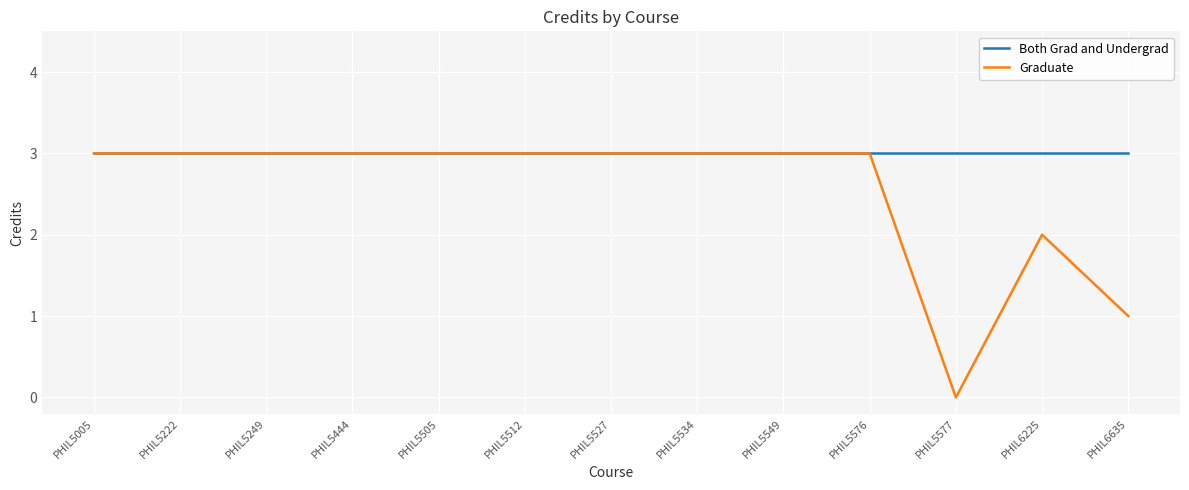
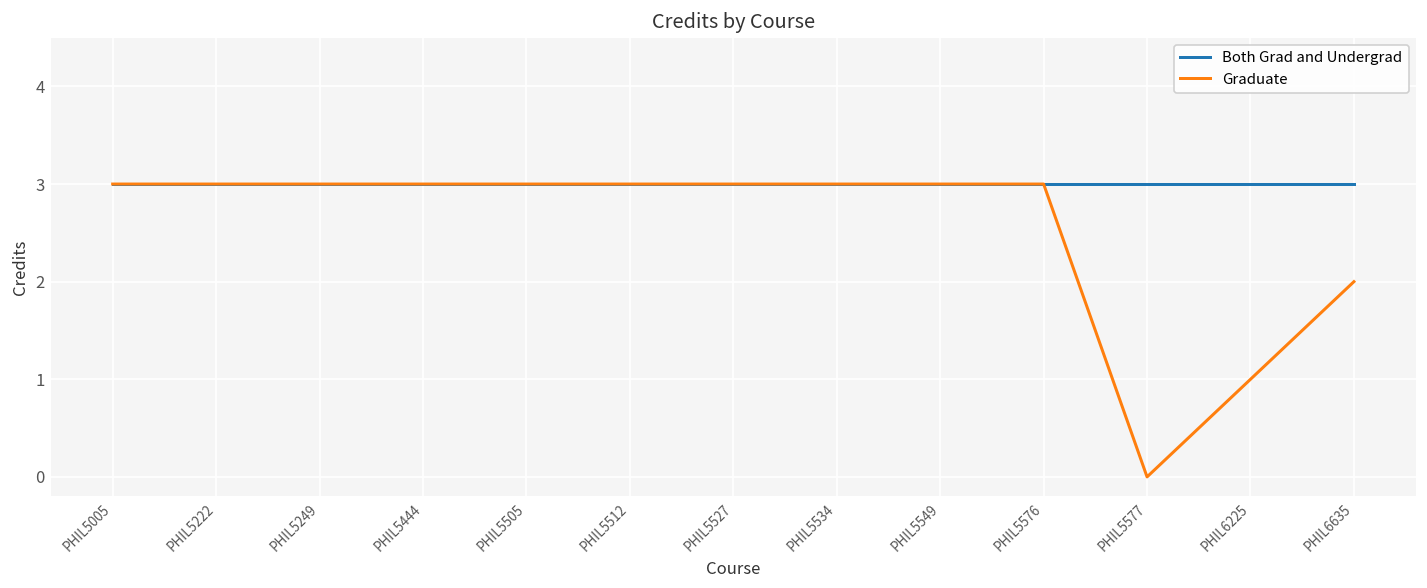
Graduate, PHIL6225: 2 -> 1
Graduate, PHIL6635: 1 -> 2
